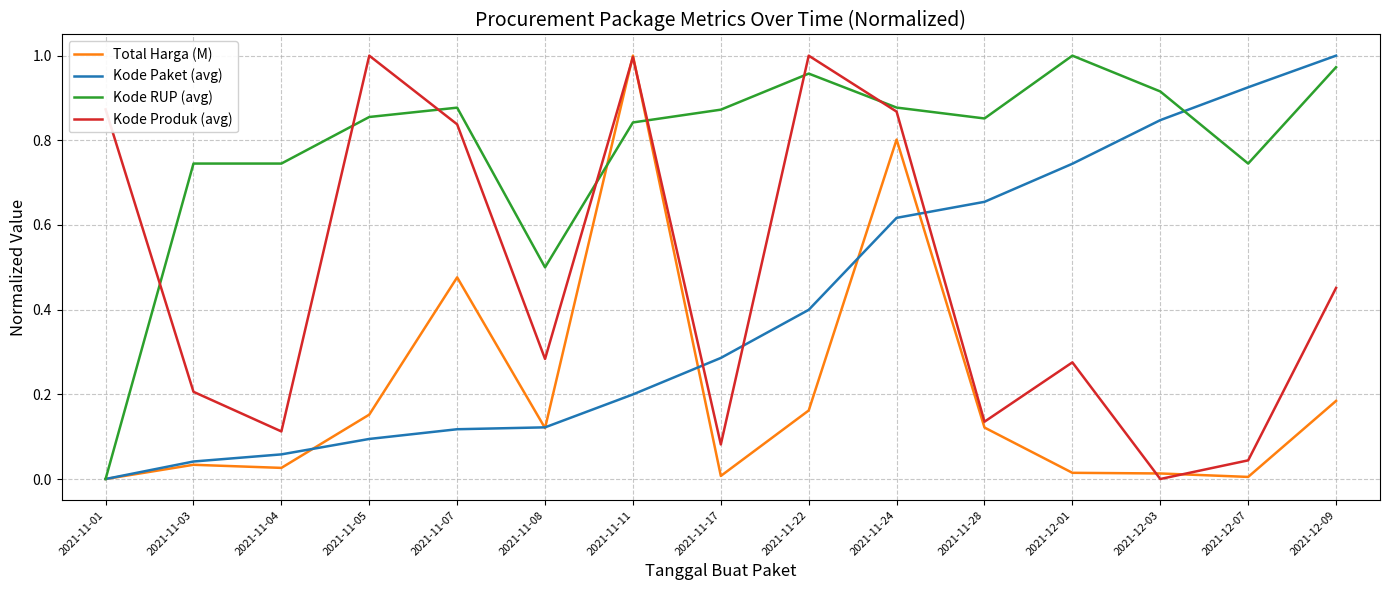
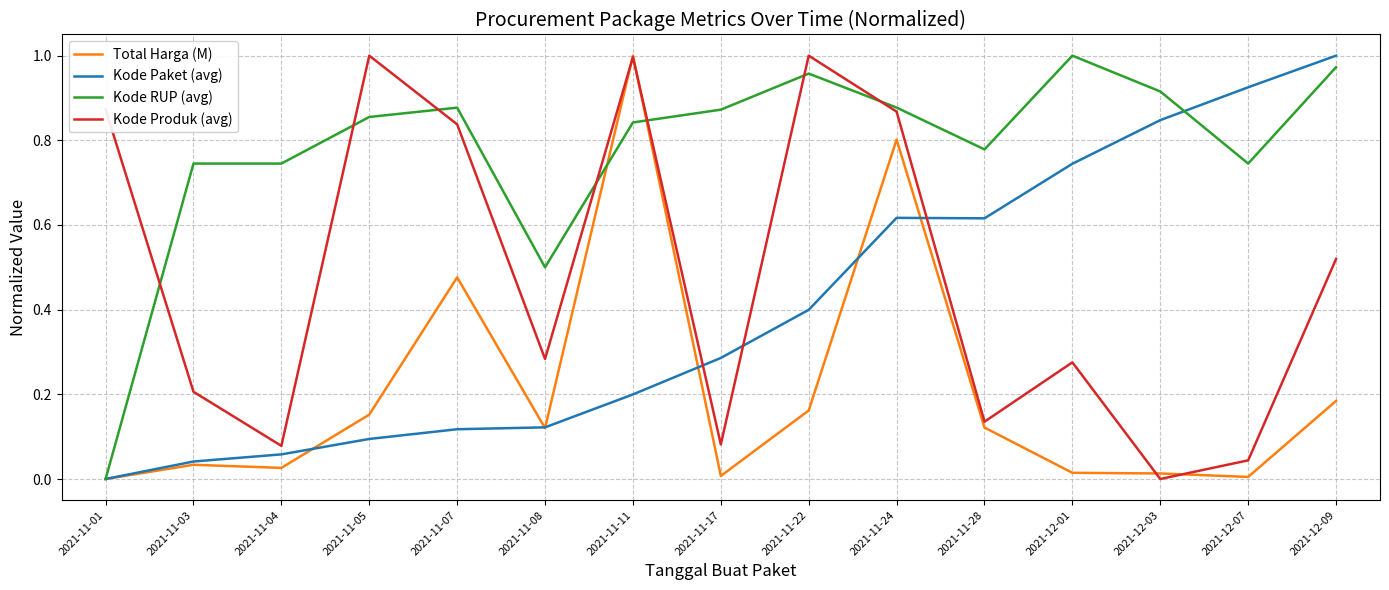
Kode Produk (avg), 2021-11-04: 0.11 -> 0.08
Kode Paket (avg), 2021-11-28: 0.65 -> 0.62
Kode RUP (avg), 2021-11-28: 0.85 -> 0.78
Kode Produk (avg), 2021-12-09: 0.45 -> 0.52
